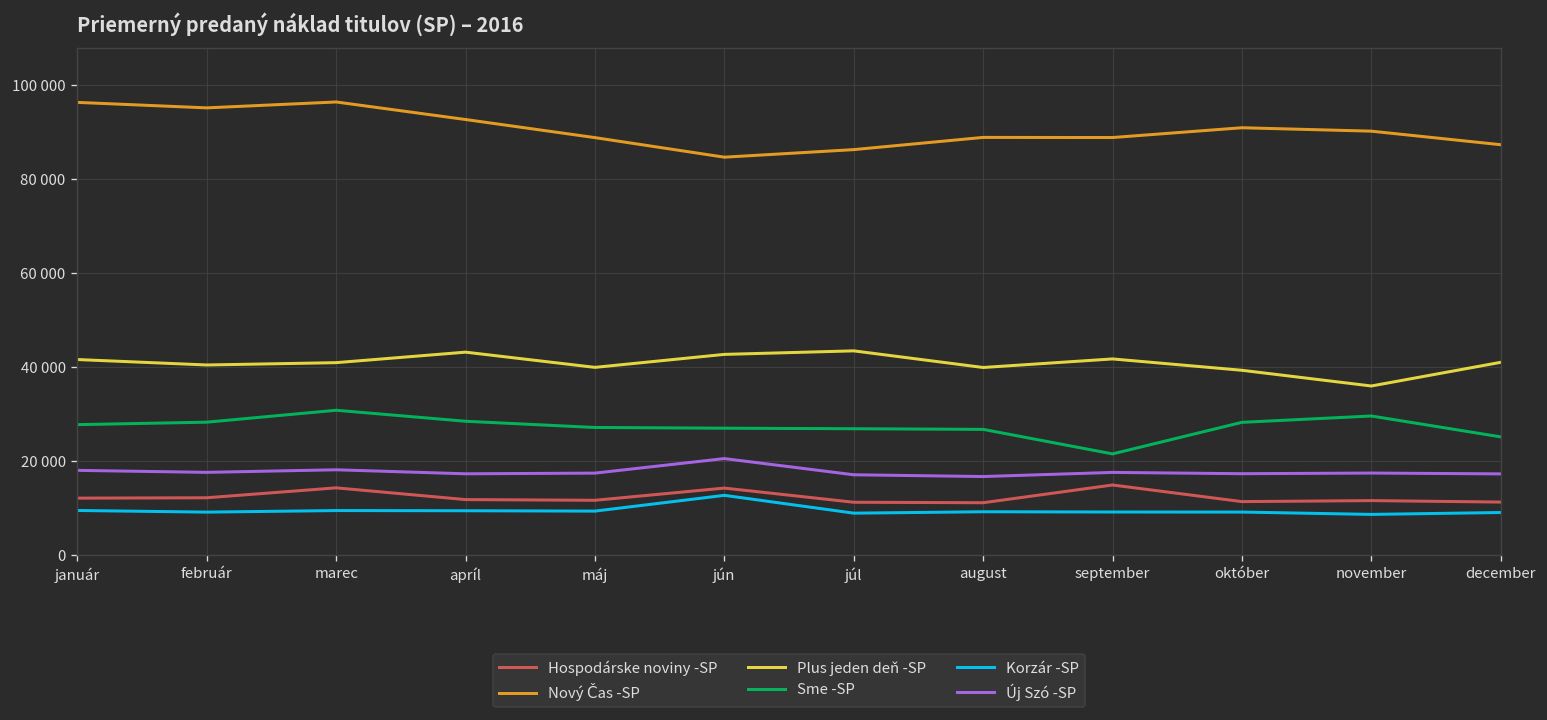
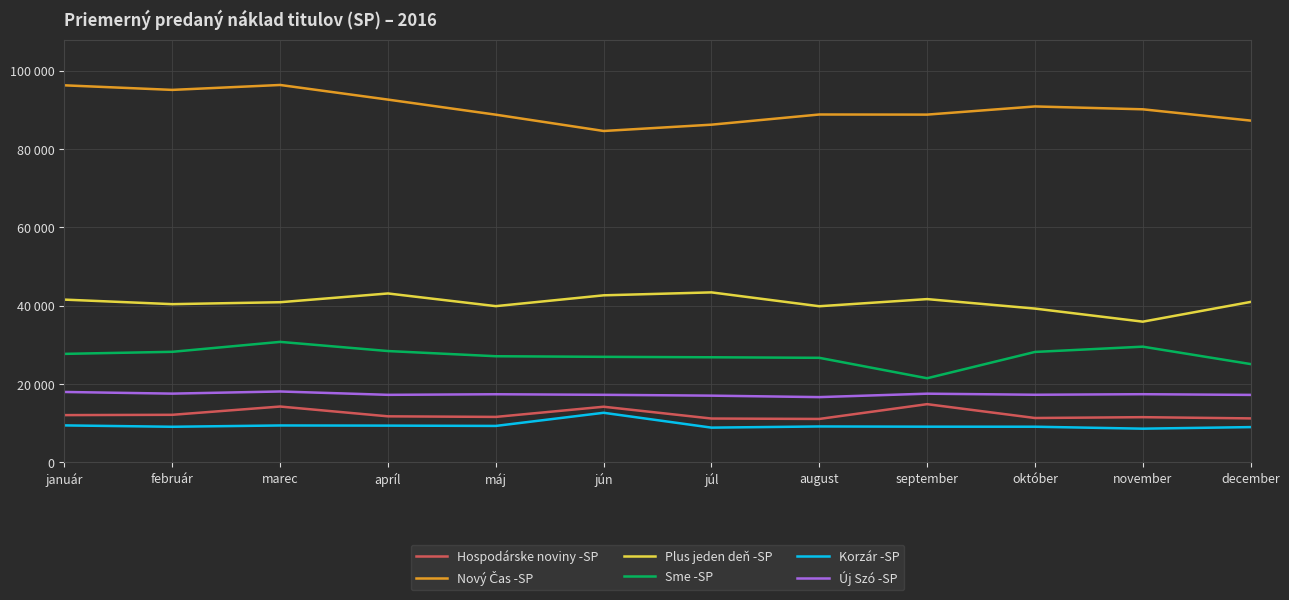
Új Szó -SP, jún: 20000 -> 17000
